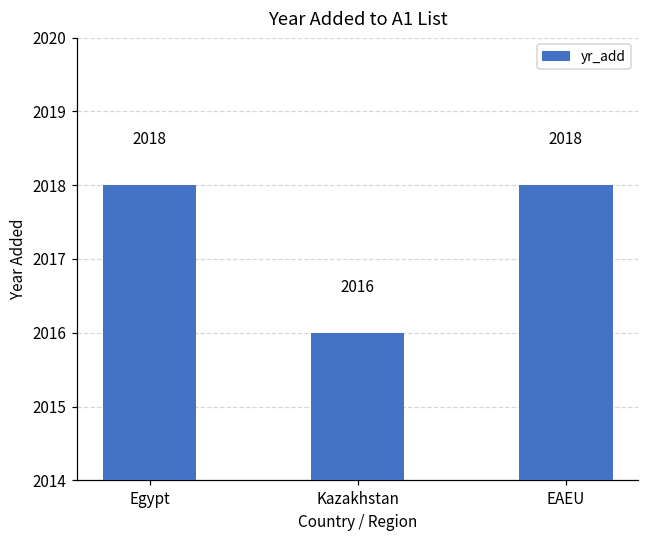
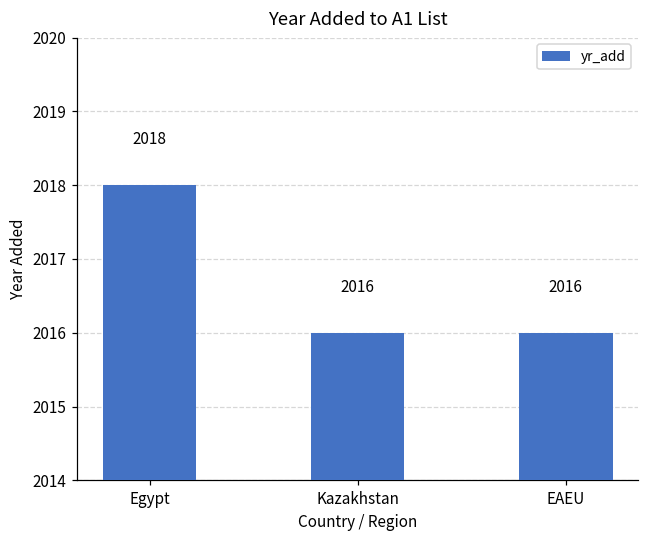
EAEU: 2018 -> 2016
